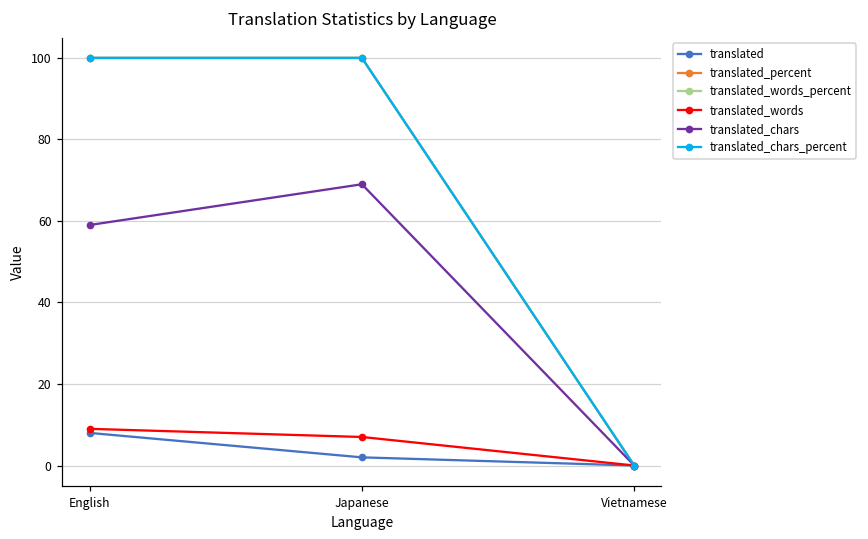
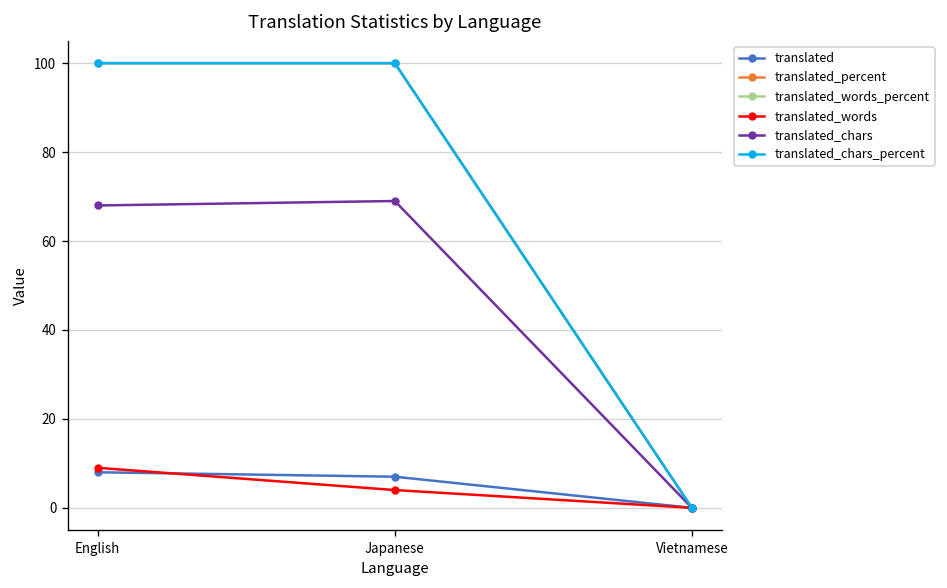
translated_chars, English: 59 -> 68
translated, Japanese: 2 -> 7
translated_words, Japanese: 7 -> 4
